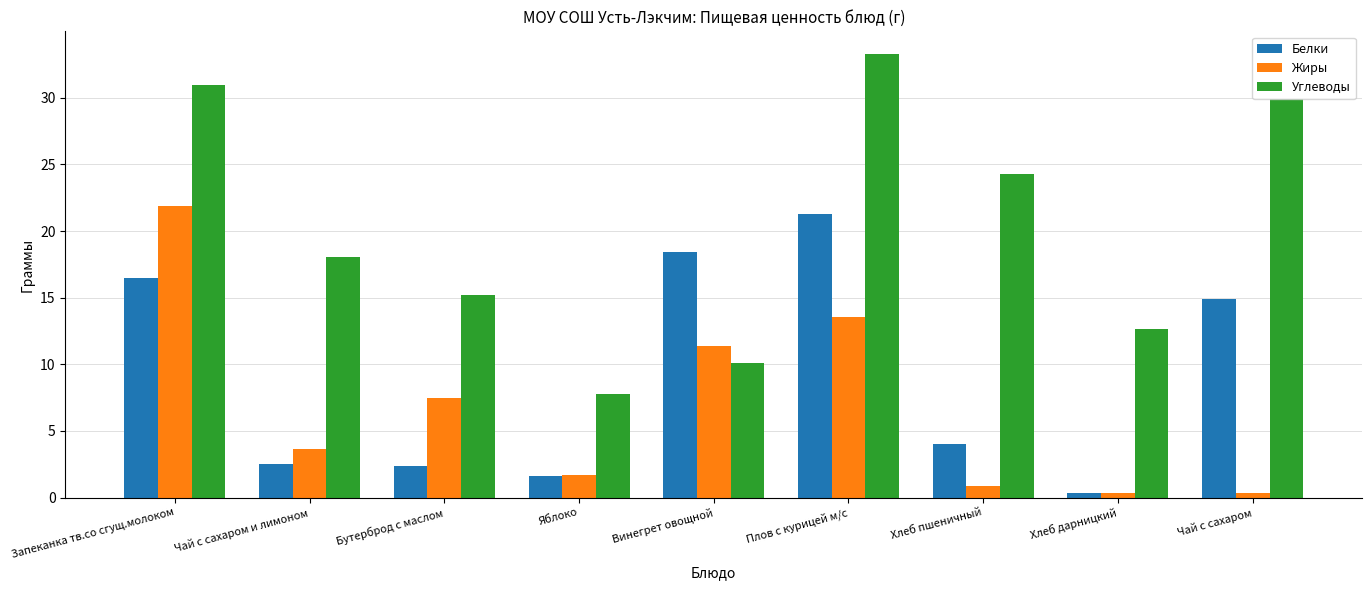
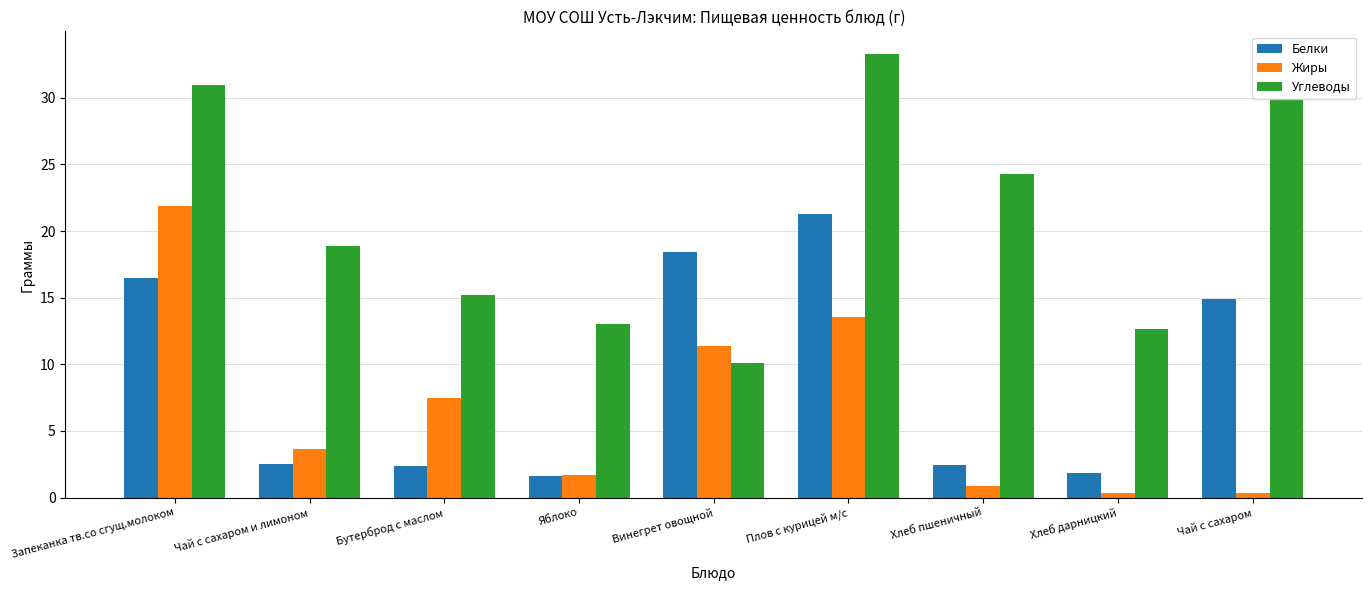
Углеводы, Чай с сахаром и лимоном: 18.0 -> 18.9
Углеводы, Яблоко: 7.8 -> 13.0
Белки, Хлеб пшеничный: 4.0 -> 2.4
Белки, Хлеб дарницкий: 0.3 -> 1.8
